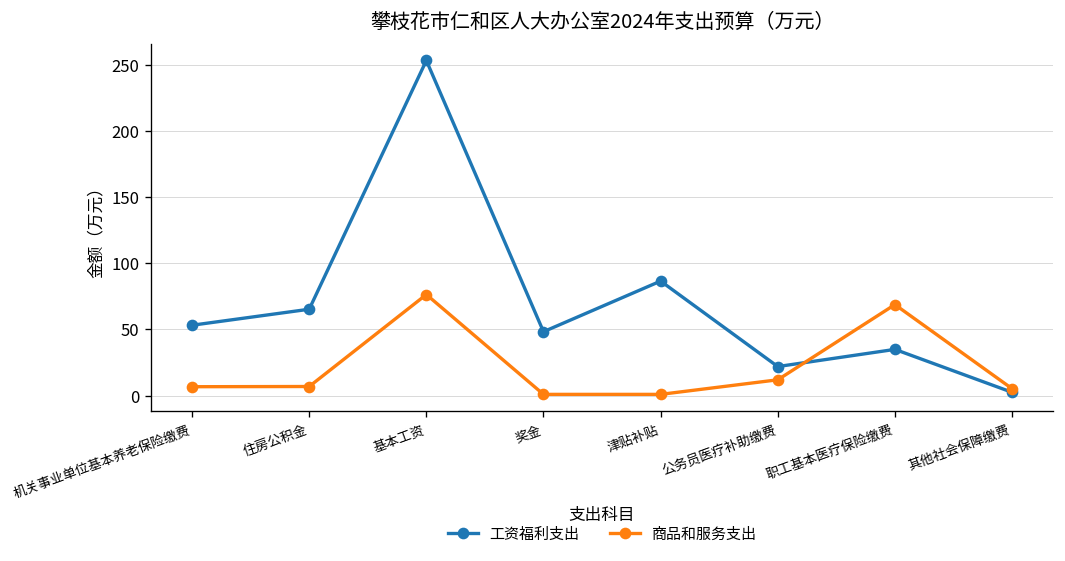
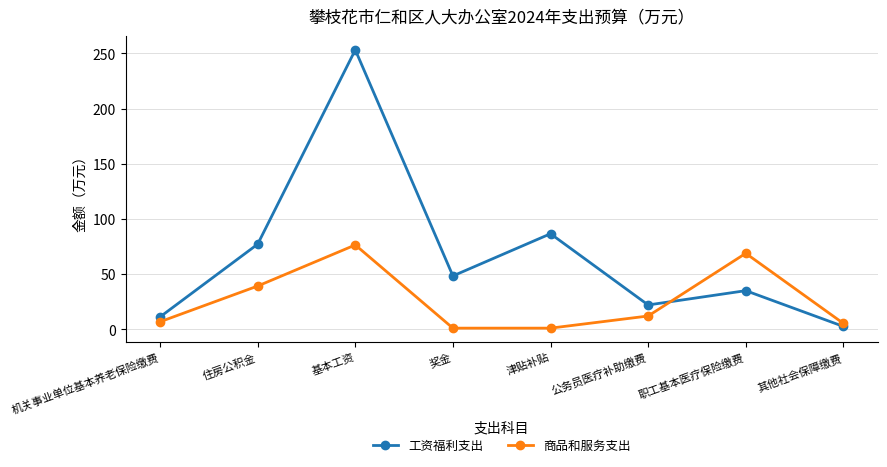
工资福利支出, 机关事业单位基本养老保险缴费: 53 -> 11
工资福利支出, 住房公积金: 65 -> 77
商品和服务支出, 住房公积金: 7 -> 39
